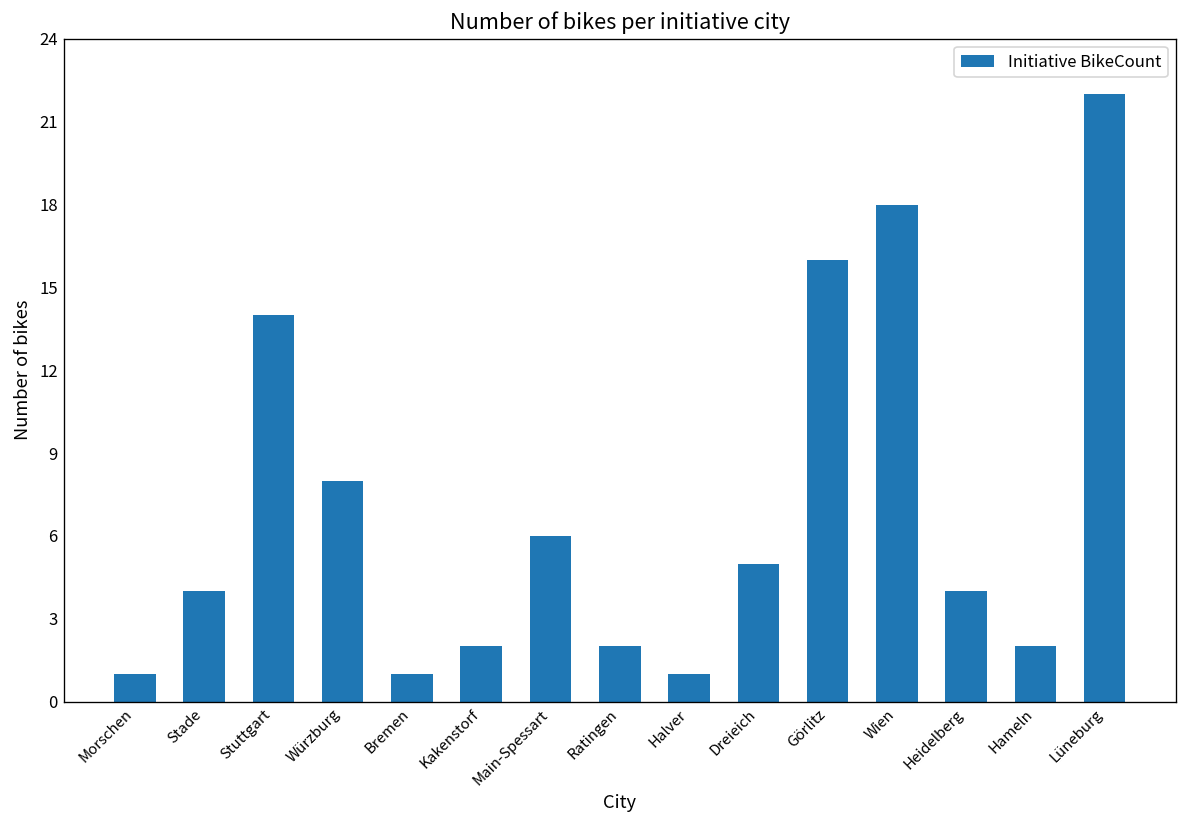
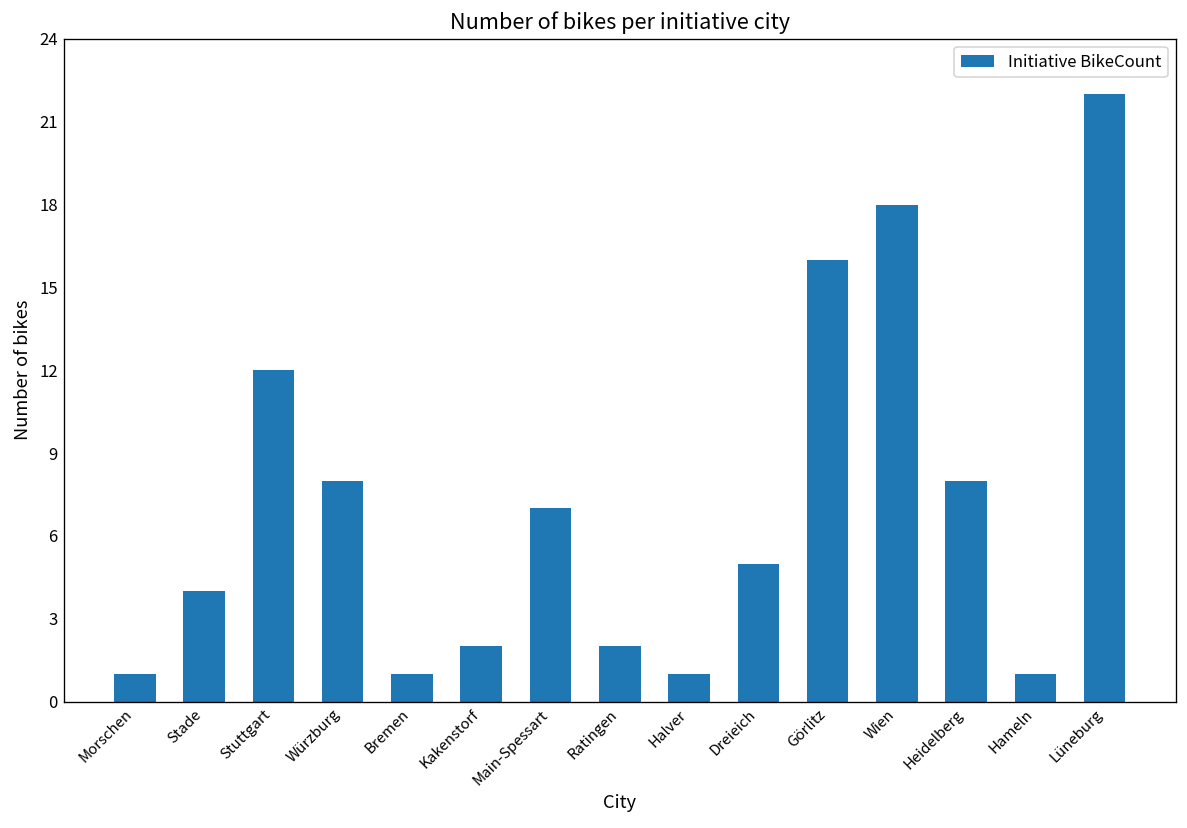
Stuttgart: 14 -> 12
Main-Spessart: 6 -> 7
Heidelberg: 4 -> 8
Hameln: 2 -> 1
